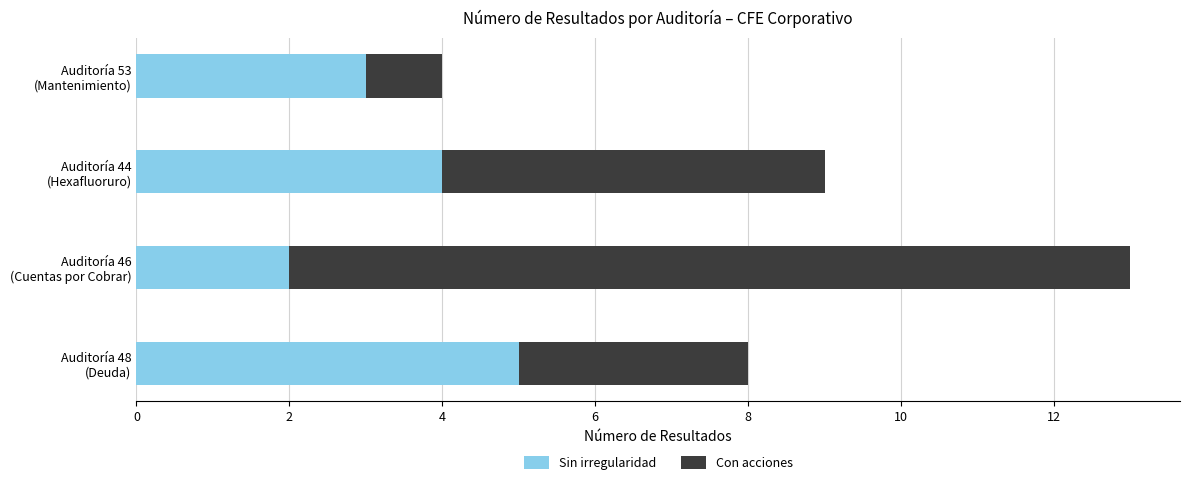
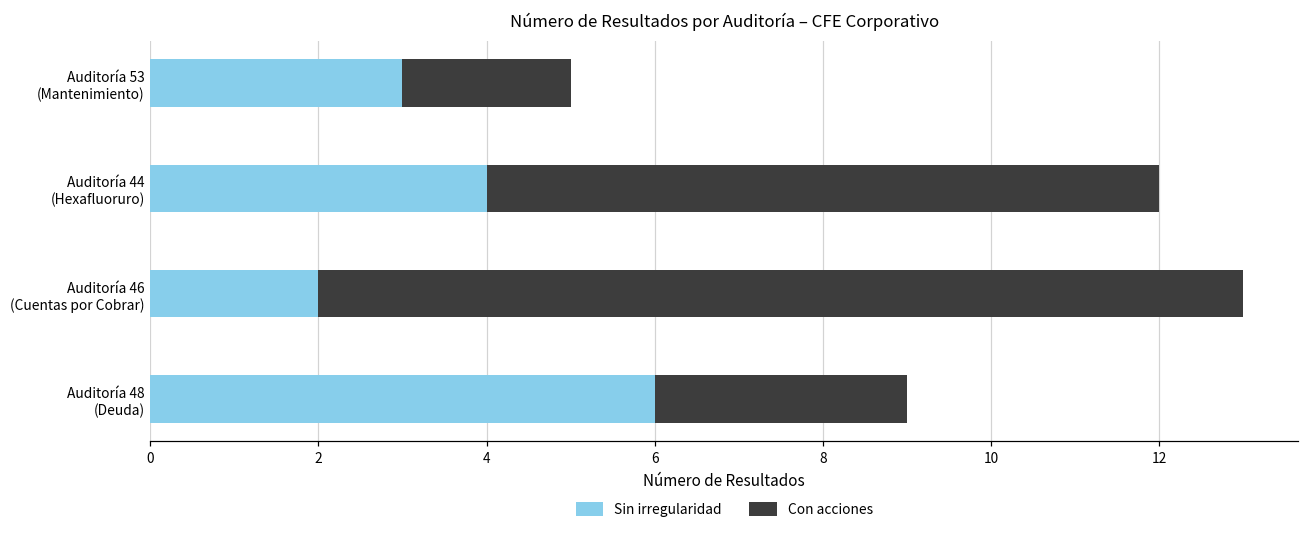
Con acciones, Auditoría 53 (Mantenimiento): 1 -> 2
Con acciones, Auditoría 44 (Hexafluoruro): 5 -> 8
Sin irregularidad, Auditoría 48 (Deuda): 5 -> 6
